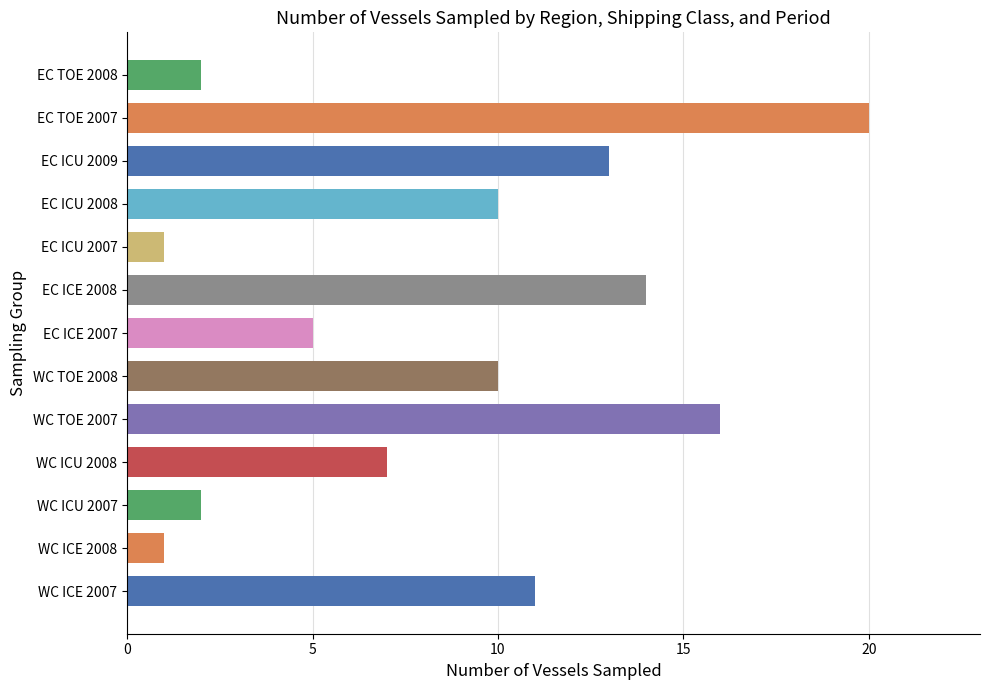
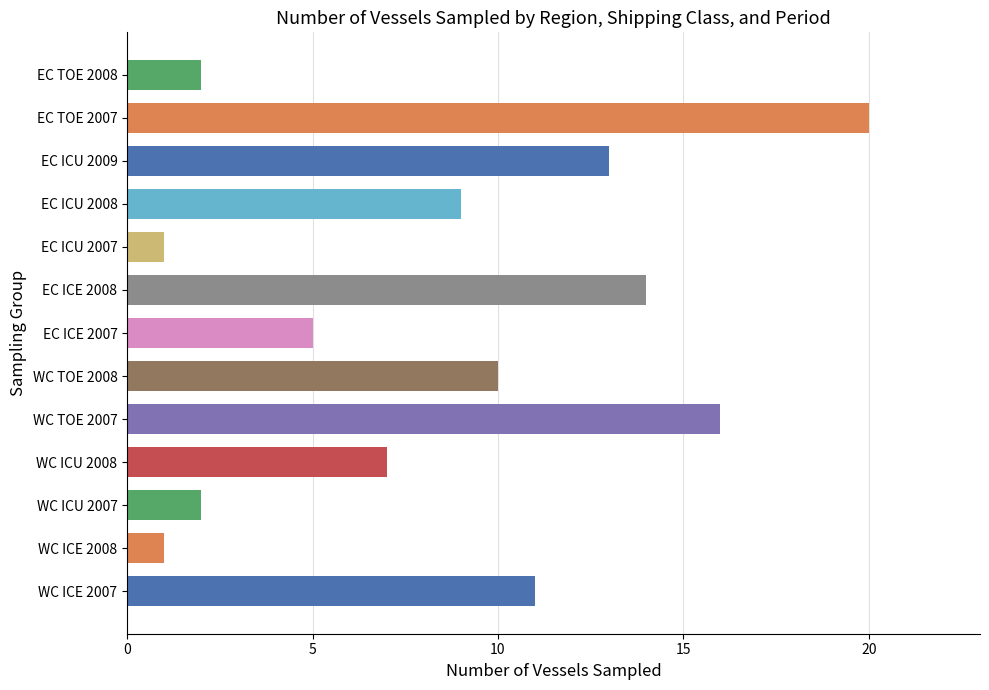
EC ICU 2008: 10 -> 9
